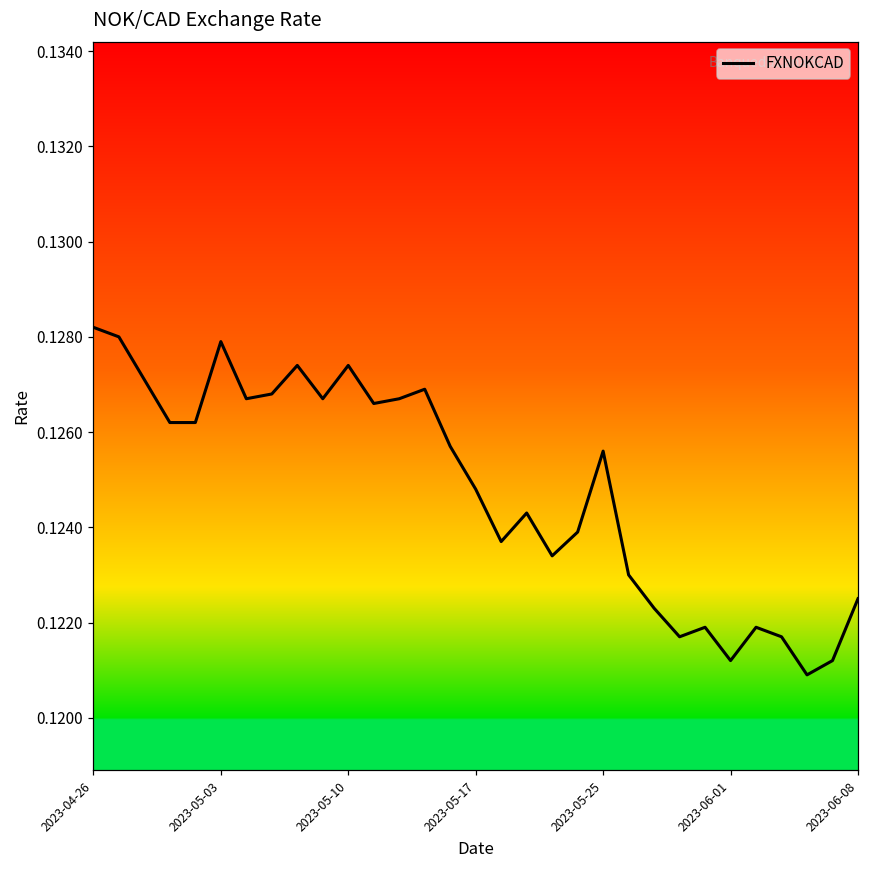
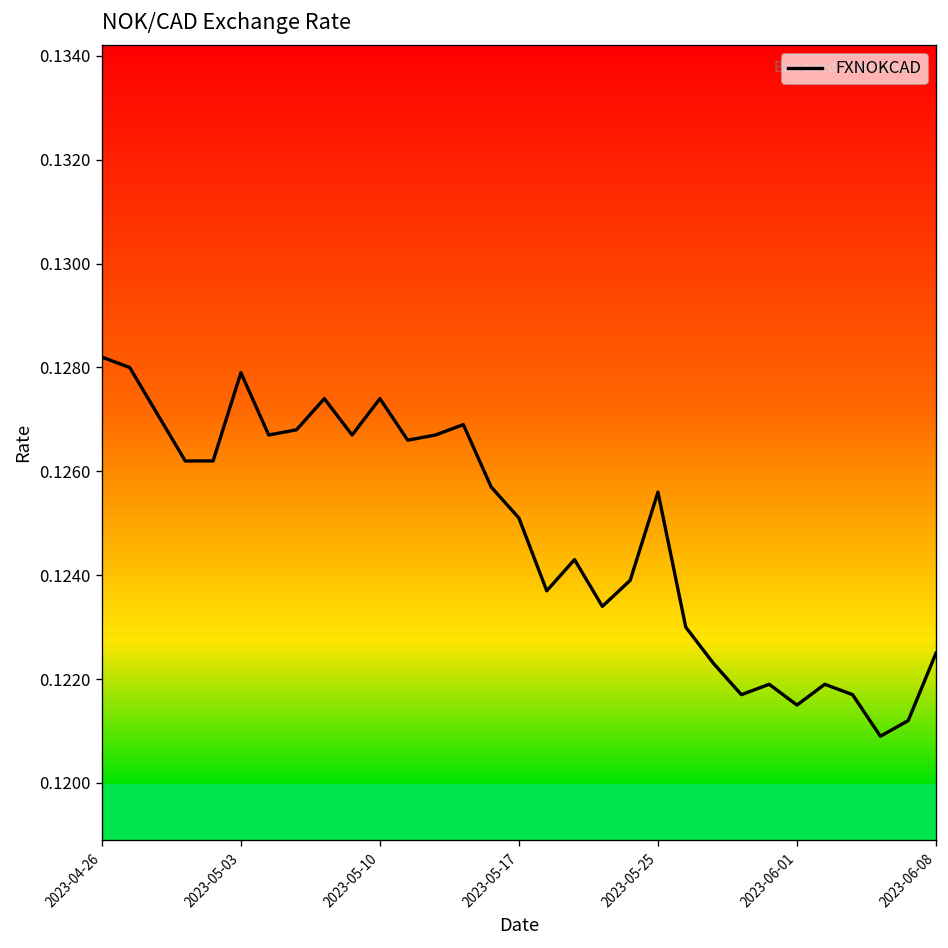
2023-05-17: 0.1248 -> 0.1251
2023-06-01: 0.1212 -> 0.1215
